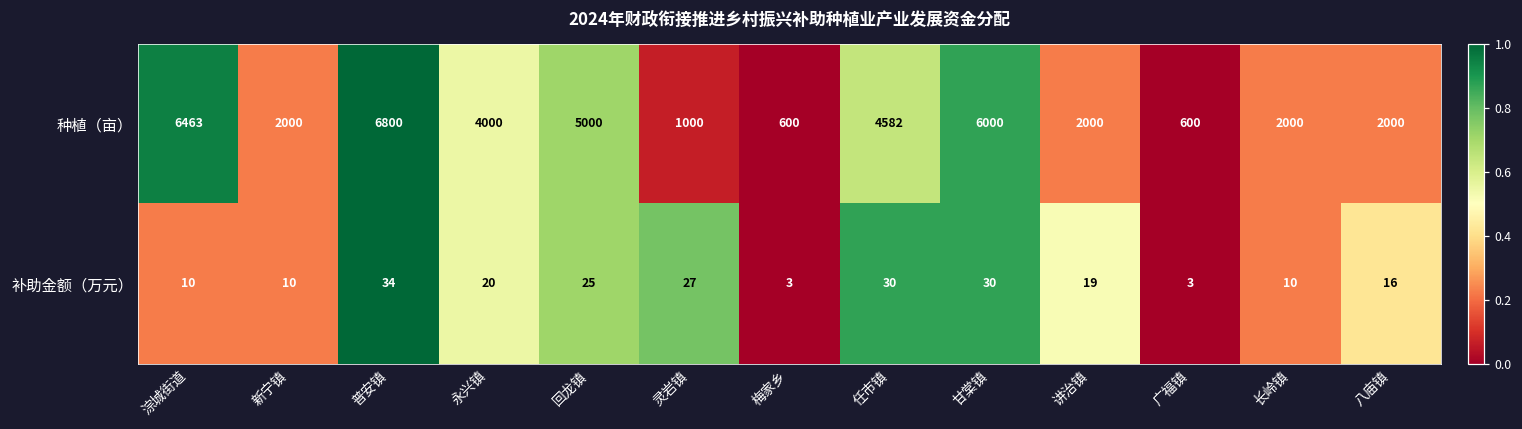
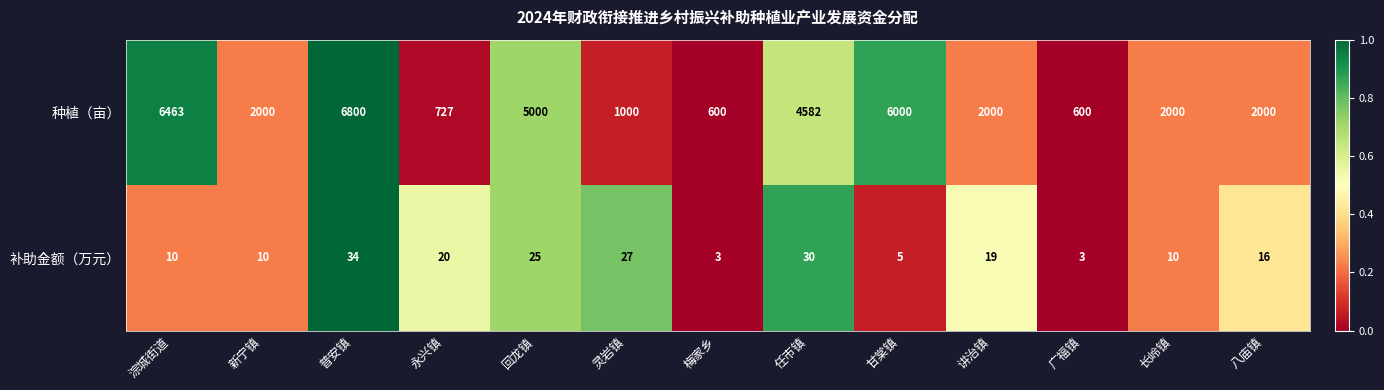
种植（亩）, 永兴镇: 4000 -> 727
补助金额（万元）, 甘棠镇: 30 -> 5
